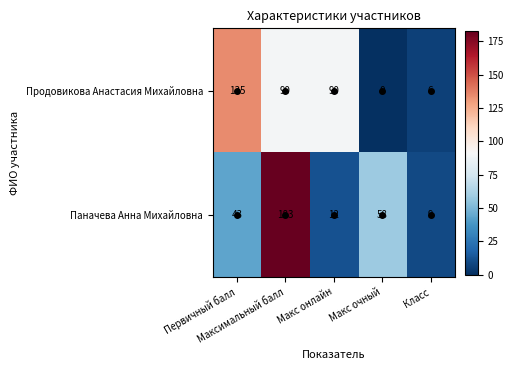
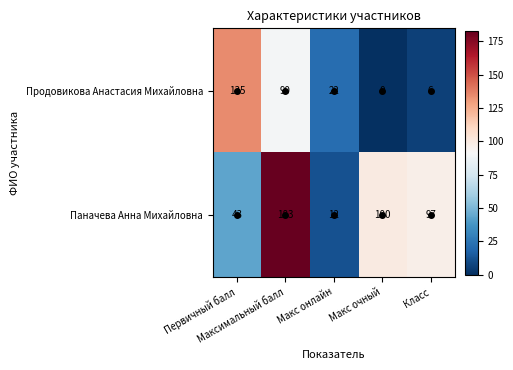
Продовикова Анастасия Михайловна, Макс онлайн: 90 -> 22
Паначева Анна Михайловна, Макс очный: 58 -> 100
Паначева Анна Михайловна, Класс: 9 -> 97
